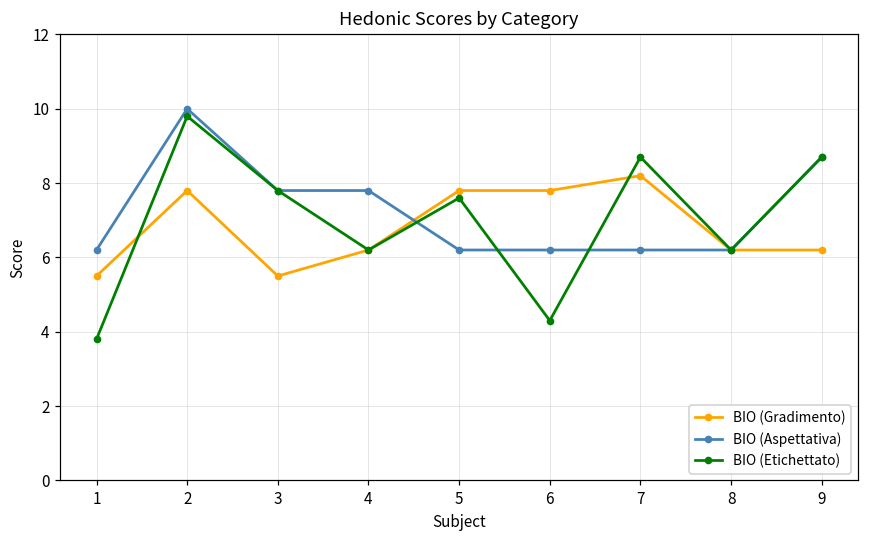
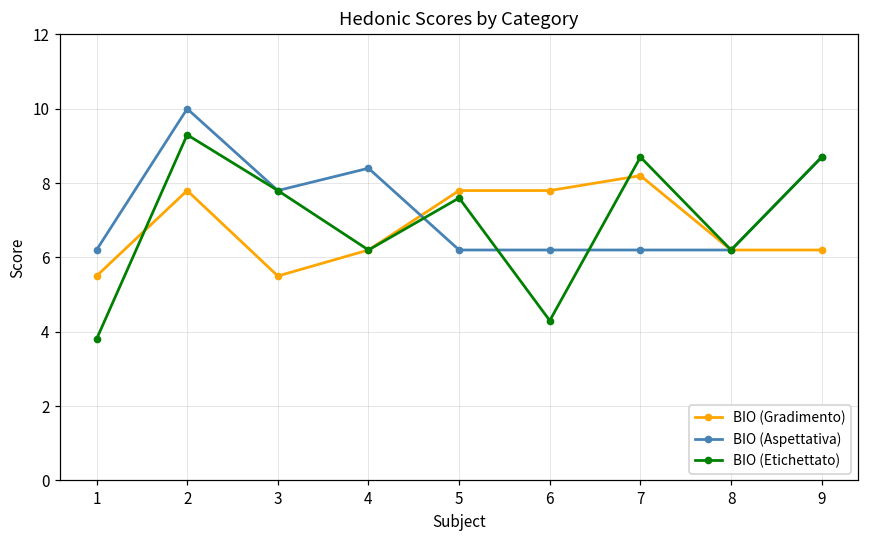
BIO (Etichettato), 2: 9.8 -> 9.3
BIO (Aspettativa), 4: 7.8 -> 8.4
